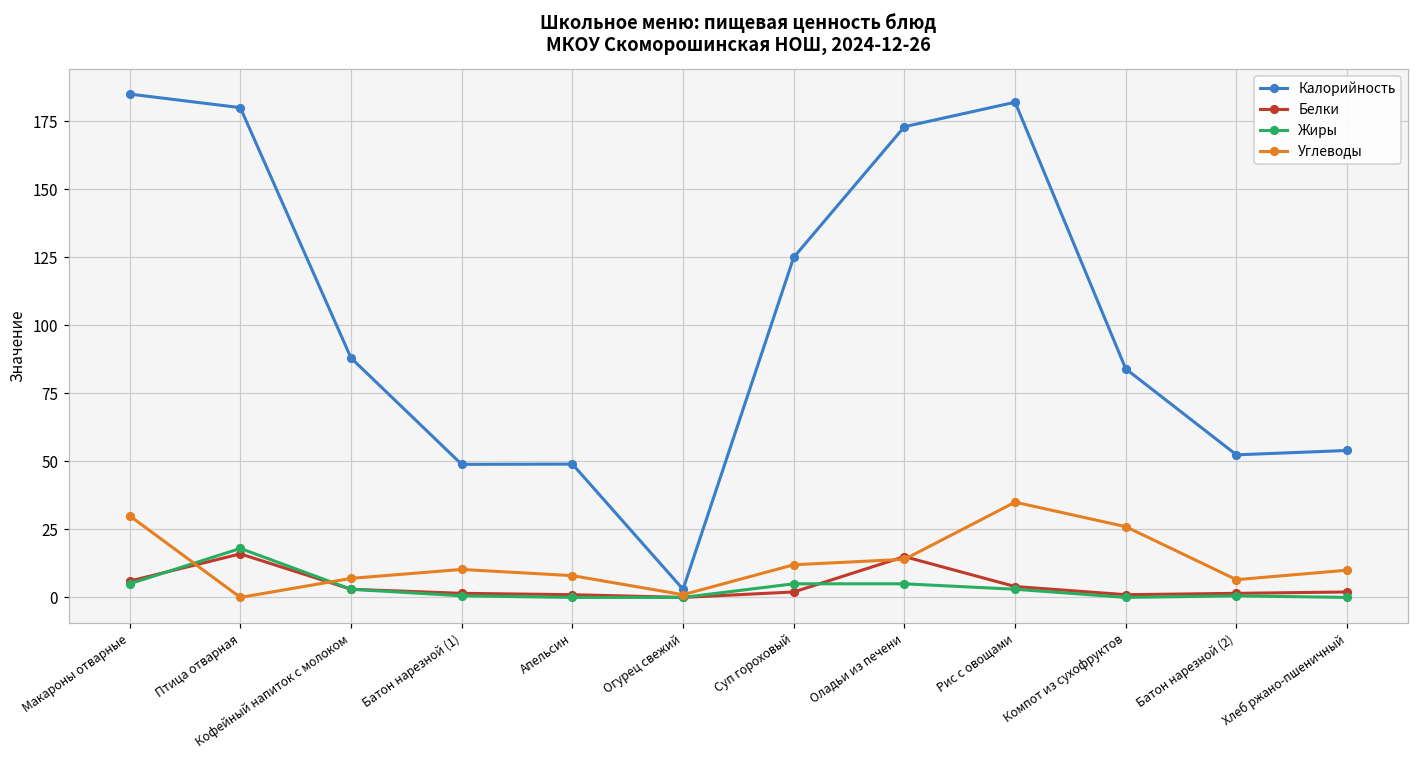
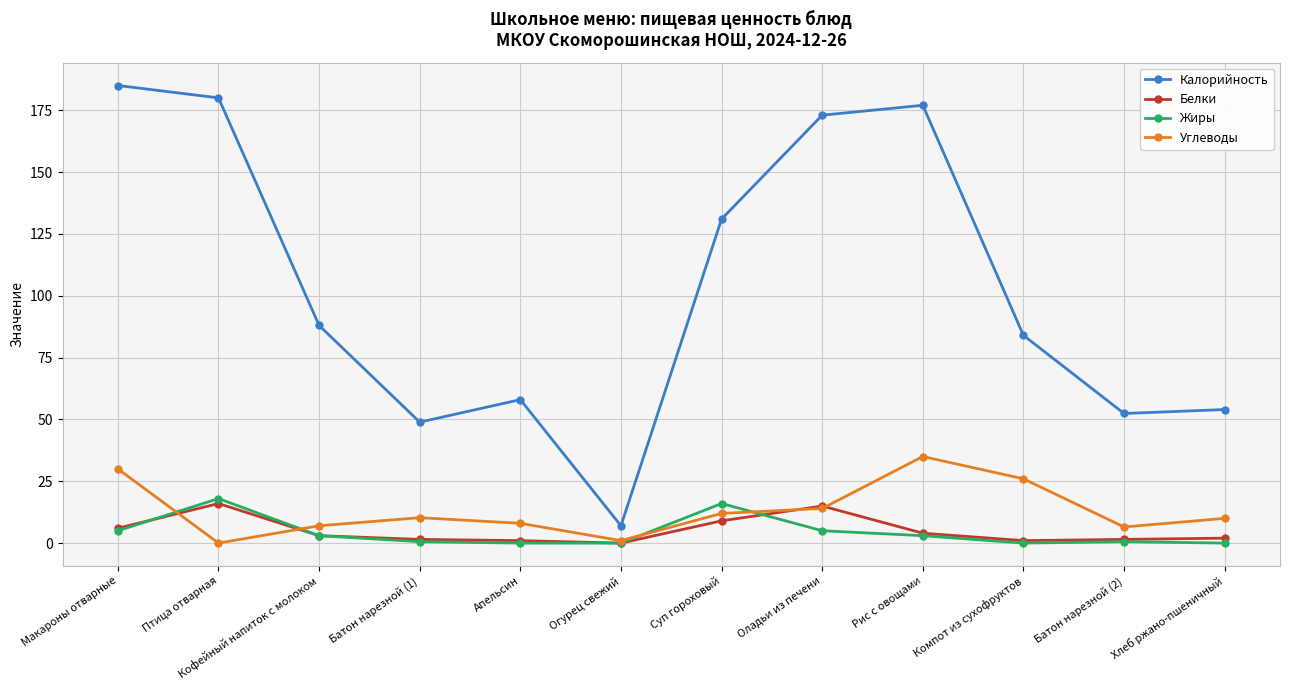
Калорийность, Апельсин: 49 -> 58
Калорийность, Огурец свежий: 3 -> 7
Калорийность, Суп гороховый: 125 -> 131
Белки, Суп гороховый: 2 -> 9
Жиры, Суп гороховый: 5 -> 16
Калорийность, Рис с овощами: 182 -> 177
